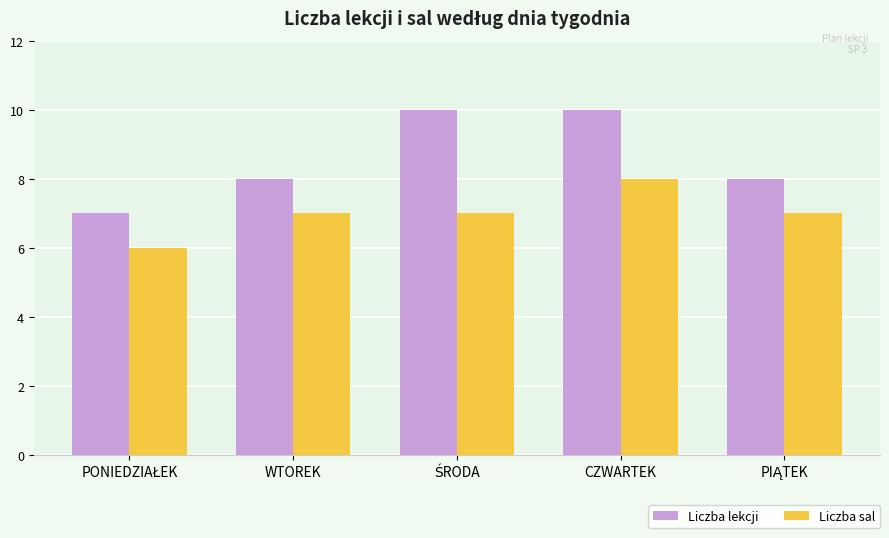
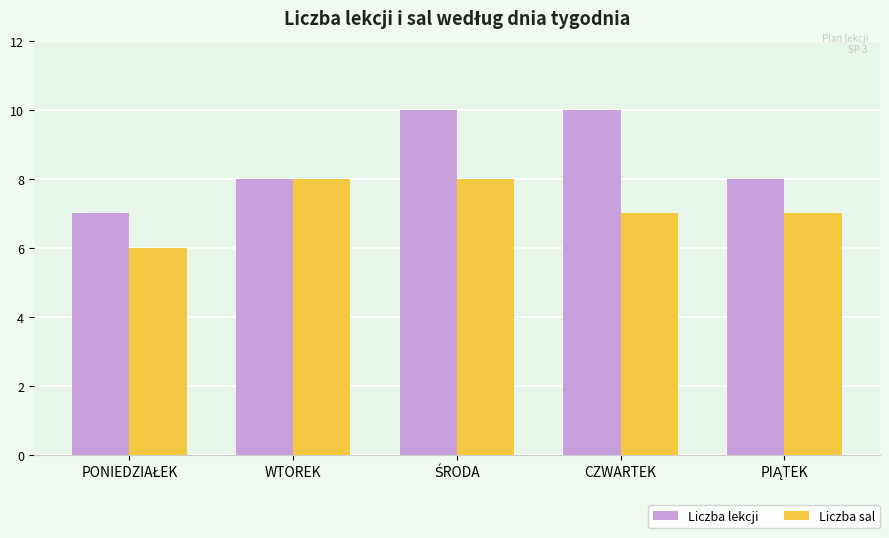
Liczba sal, WTOREK: 7 -> 8
Liczba sal, ŚRODA: 7 -> 8
Liczba sal, CZWARTEK: 8 -> 7
